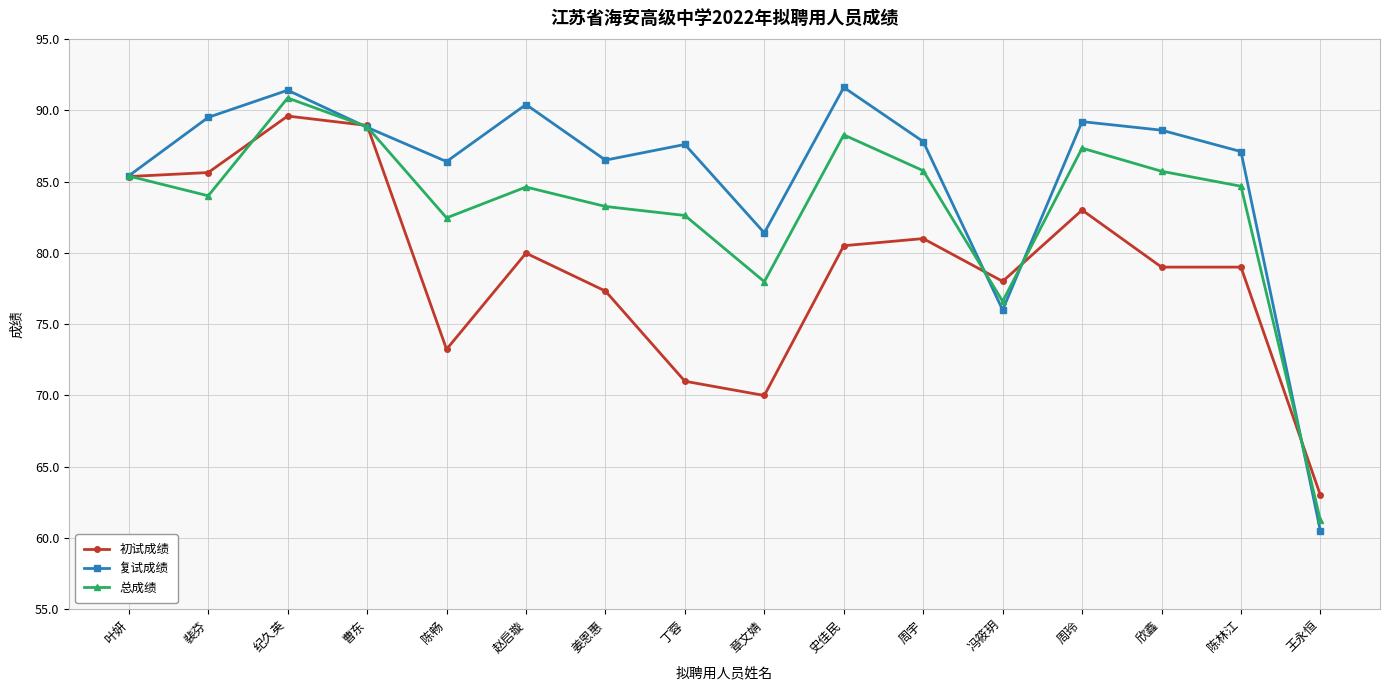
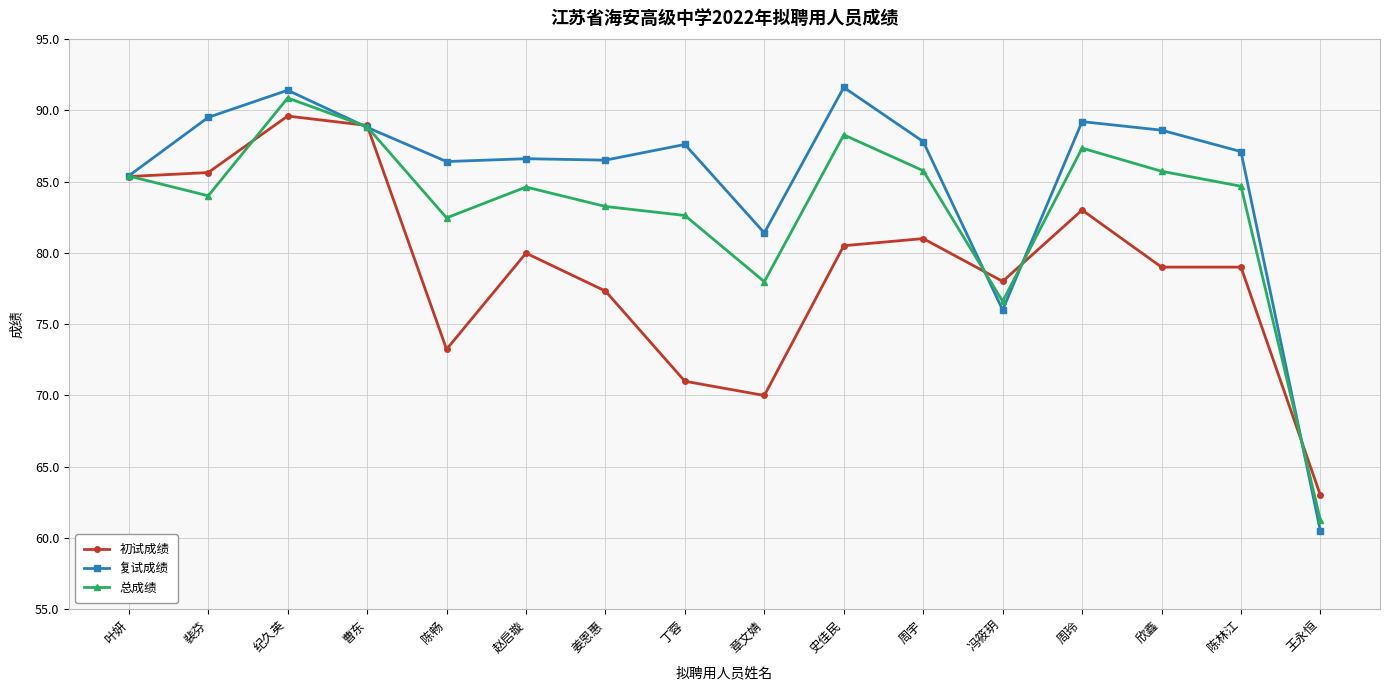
复试成绩, 赵启璇: 90.4 -> 86.6
